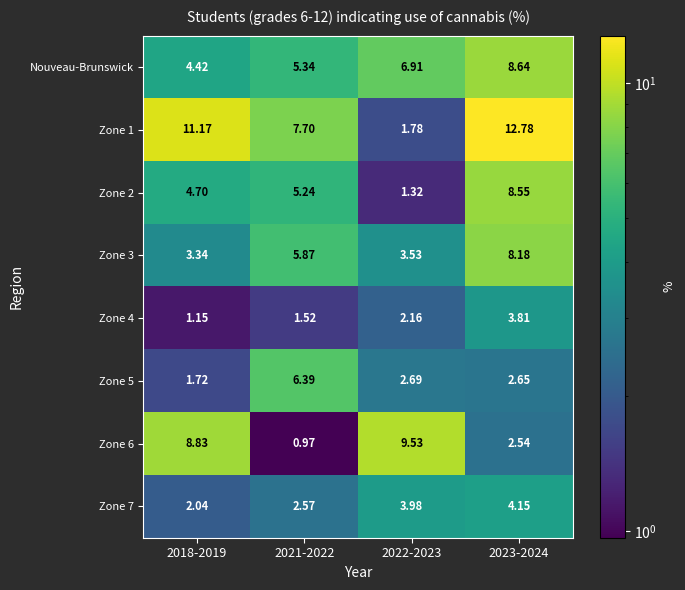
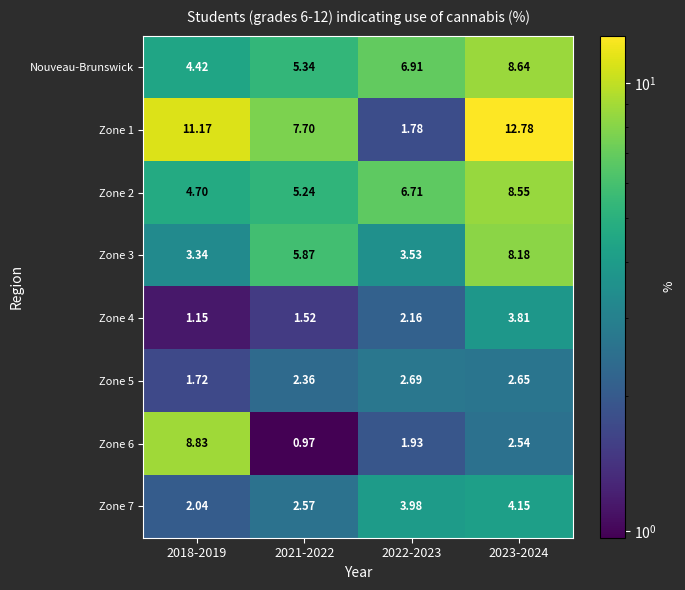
Zone 2, 2022-2023: 1.32 -> 6.71
Zone 5, 2021-2022: 6.39 -> 2.36
Zone 6, 2022-2023: 9.53 -> 1.93
